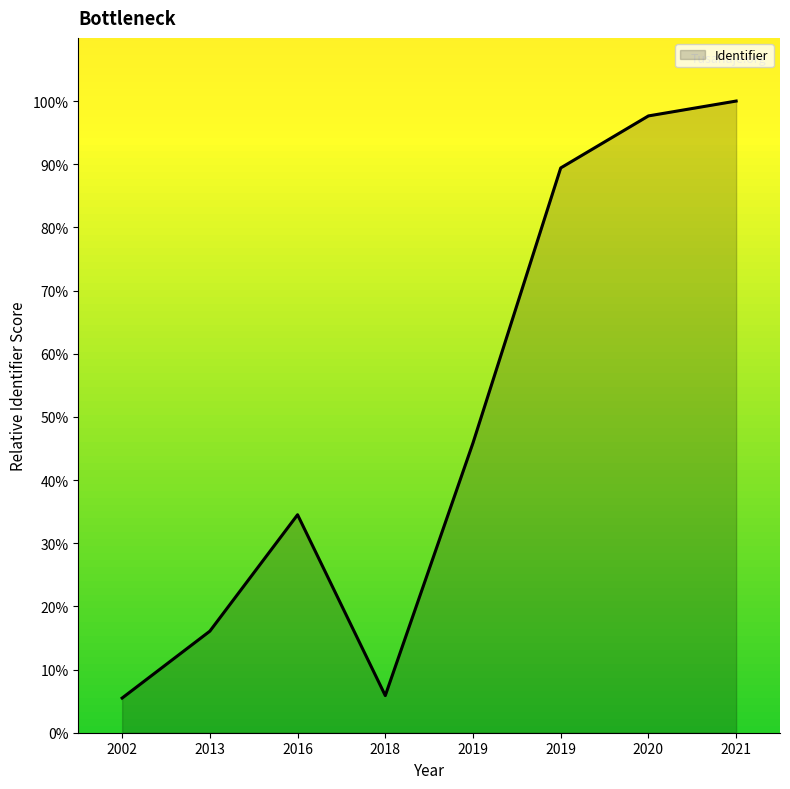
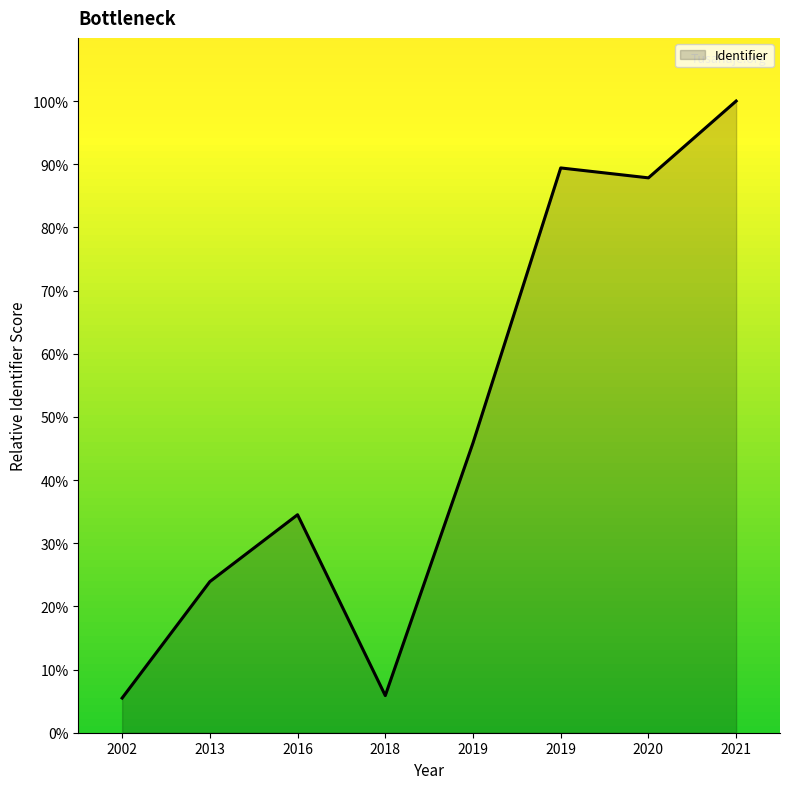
2013: 16% -> 24%
2020: 98% -> 88%
